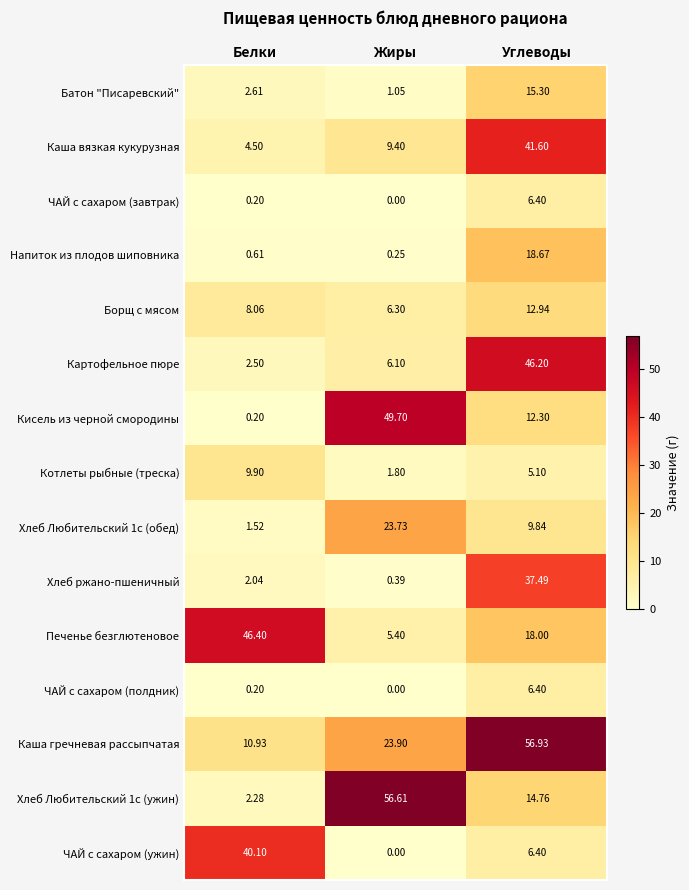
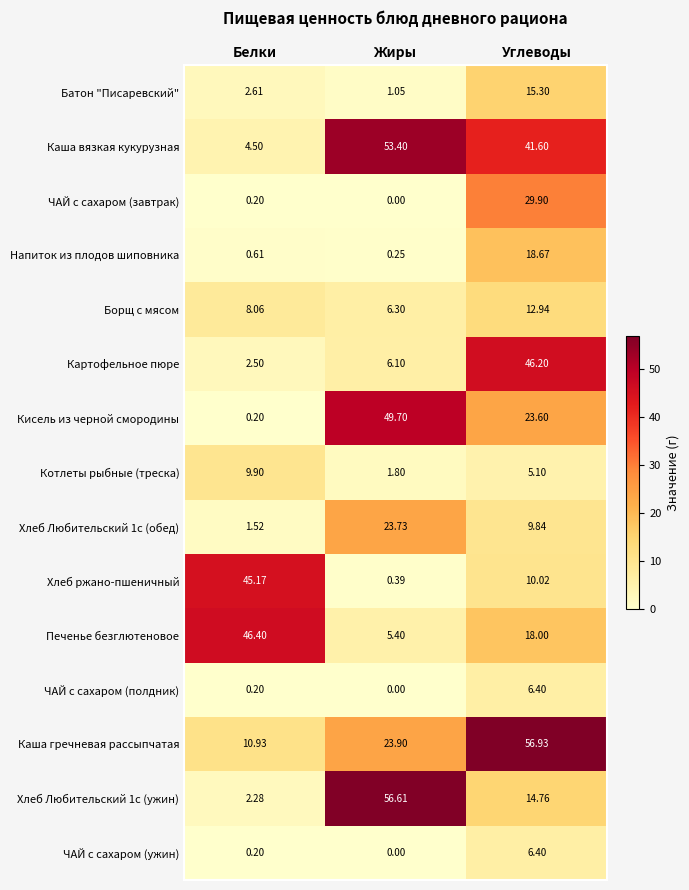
Каша вязкая кукурузная, Жиры: 9.40 -> 53.40
ЧАЙ с сахаром (завтрак), Углеводы: 6.40 -> 29.90
Кисель из черной смородины, Углеводы: 12.30 -> 23.60
Хлеб ржано-пшеничный, Белки: 2.04 -> 45.17
Хлеб ржано-пшеничный, Углеводы: 37.49 -> 10.02
ЧАЙ с сахаром (ужин), Белки: 40.10 -> 0.20
